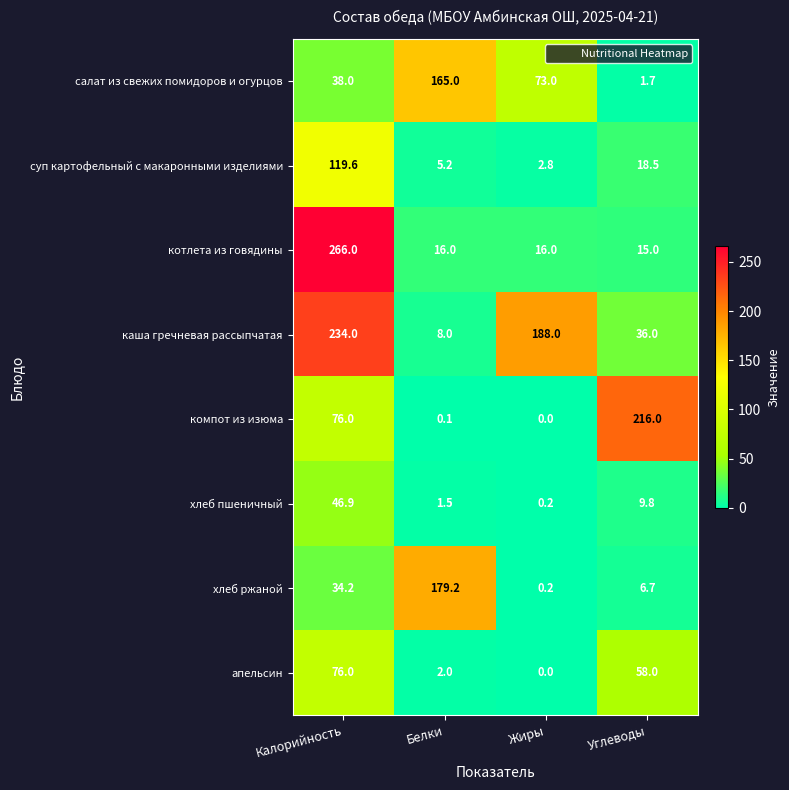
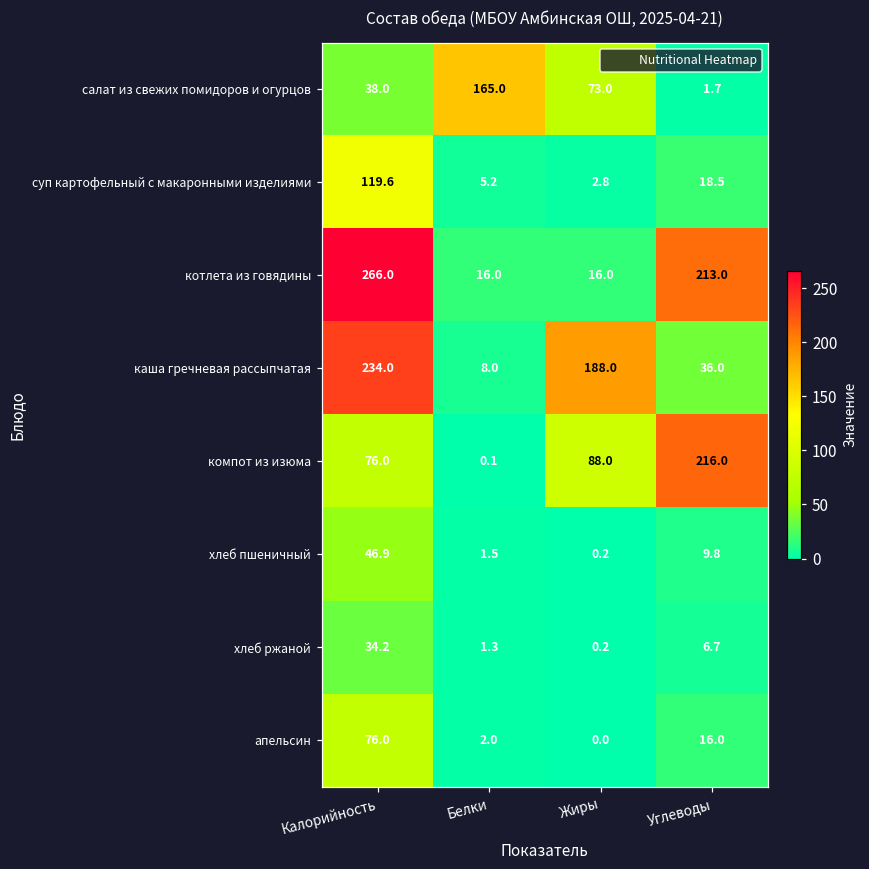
котлета из говядины, Углеводы: 15.0 -> 213.0
компот из изюма, Жиры: 0.0 -> 88.0
хлеб ржаной, Белки: 179.2 -> 1.3
апельсин, Углеводы: 58.0 -> 16.0
